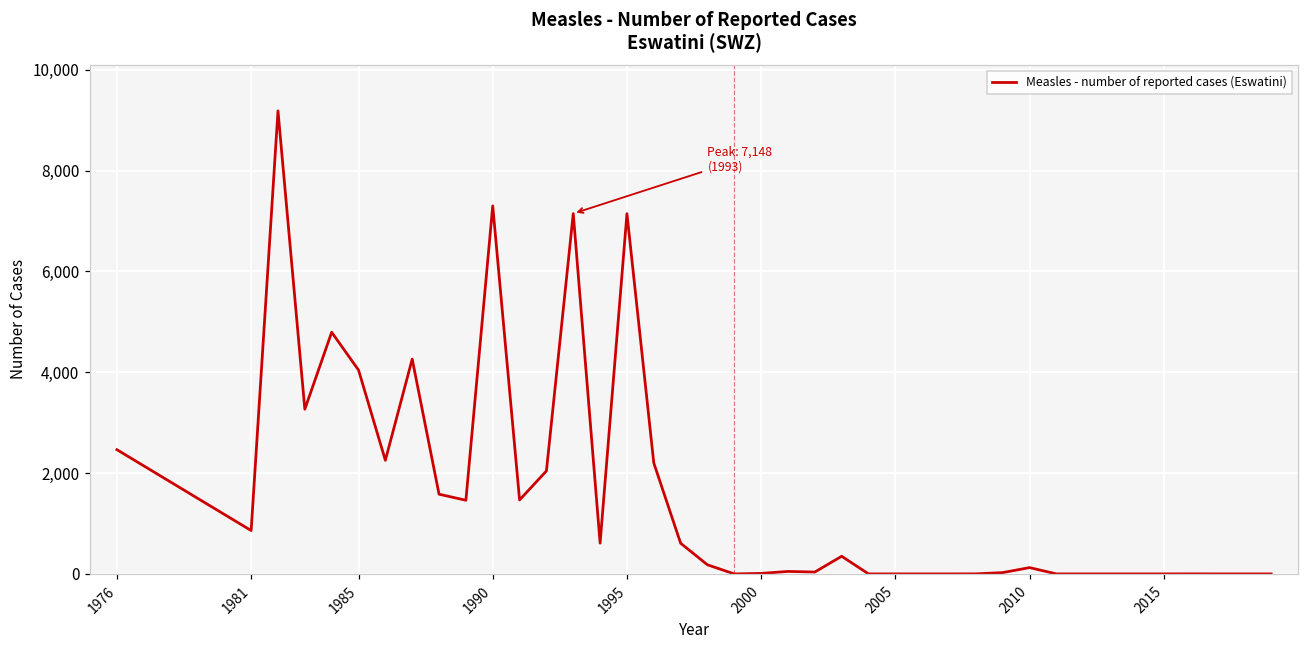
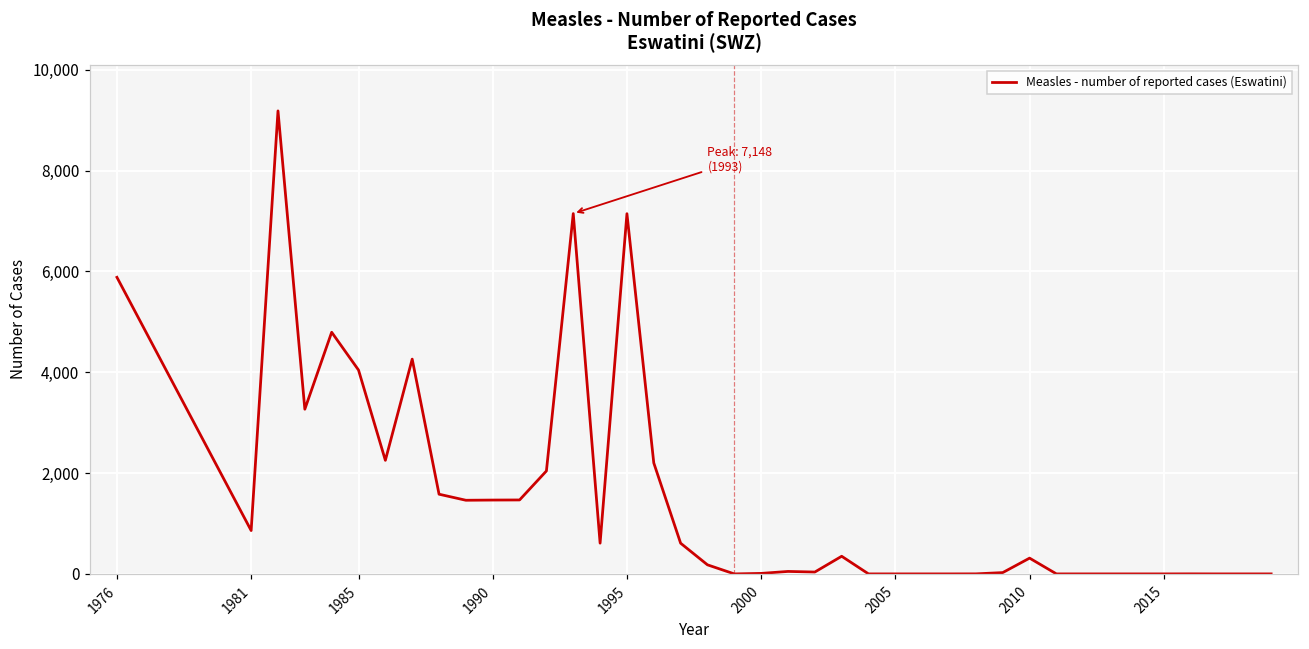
1976: 2,500 -> 5,900
1990: 7,300 -> 1,500
2010: 100 -> 300
